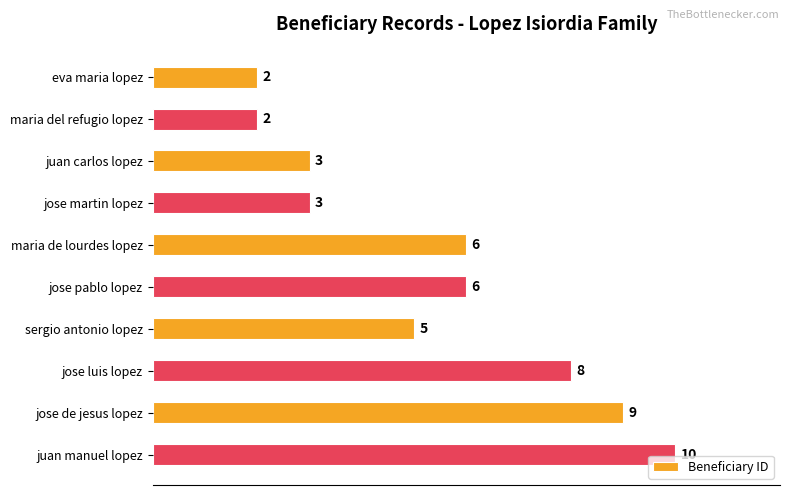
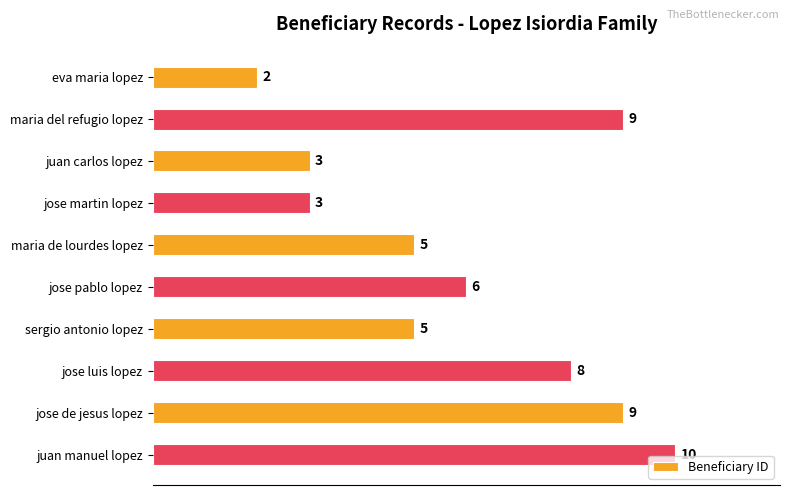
maria del refugio lopez: 2 -> 9
maria de lourdes lopez: 6 -> 5
